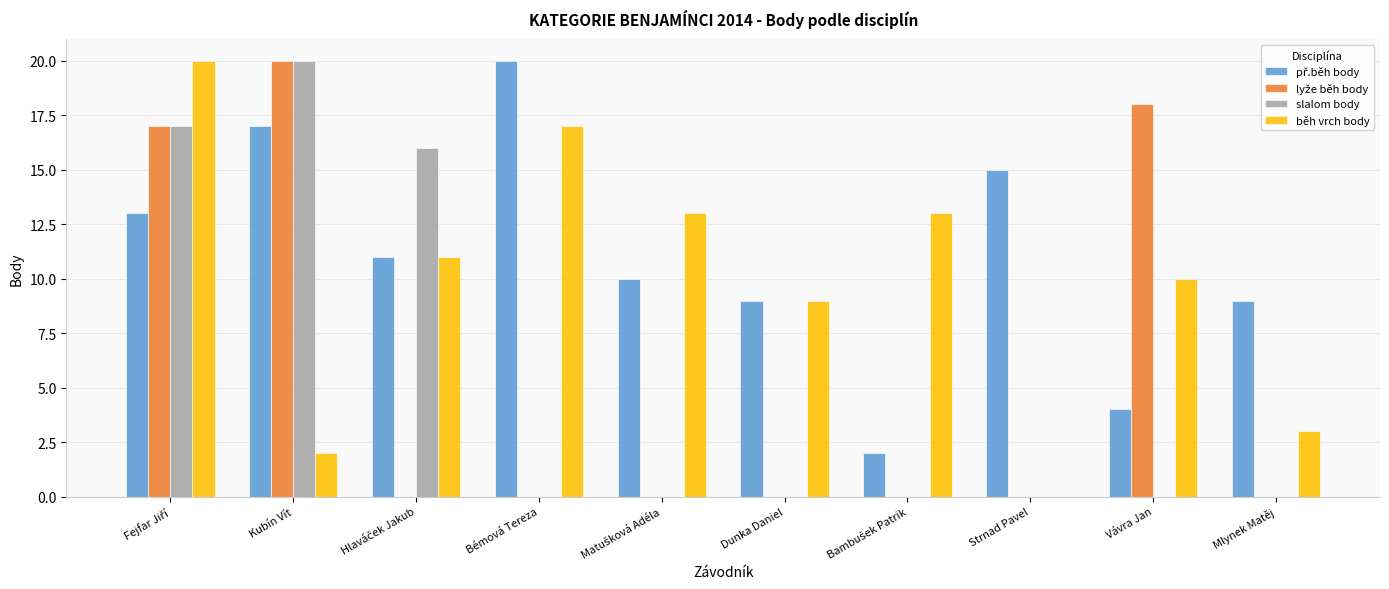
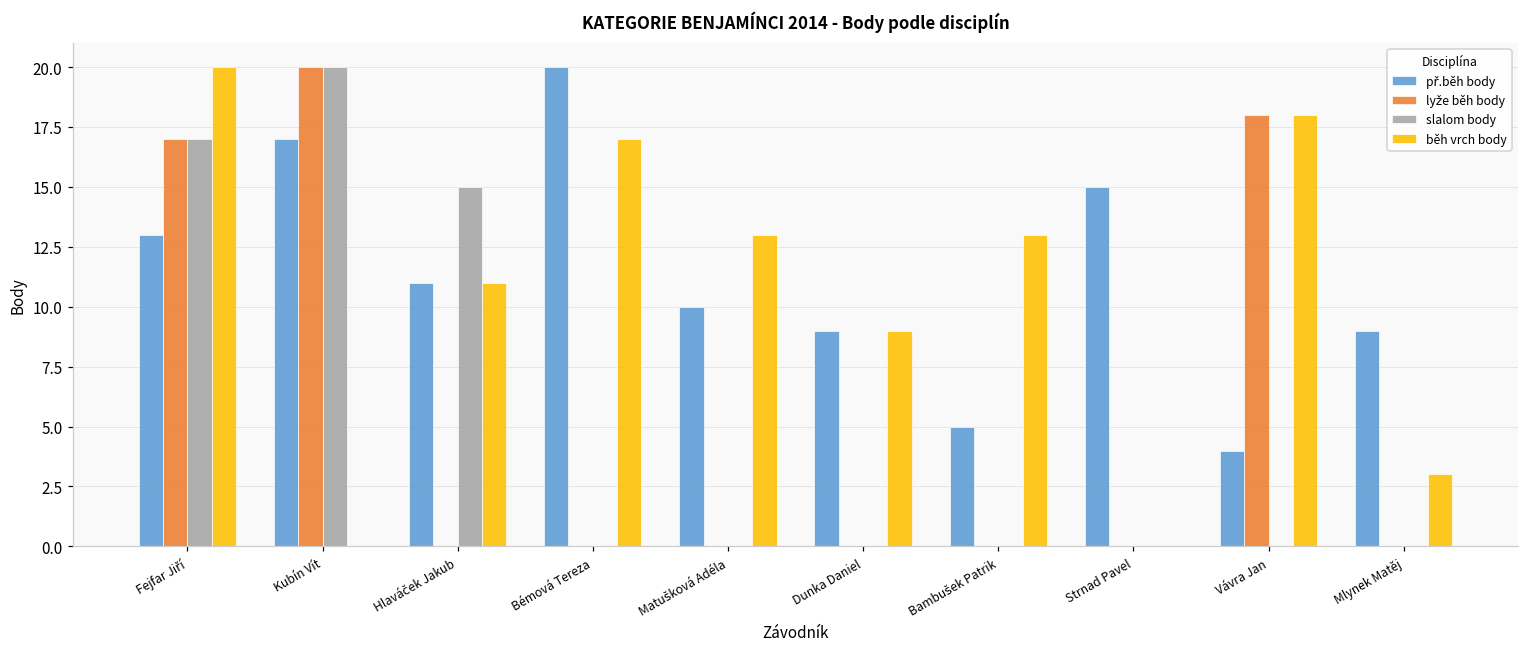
běh vrch body, Kubín Vít: 2 -> 0
slalom body, Hlaváček Jakub: 16 -> 15
př.běh body, Bambušek Patrik: 2 -> 5
běh vrch body, Vávra Jan: 10 -> 18
